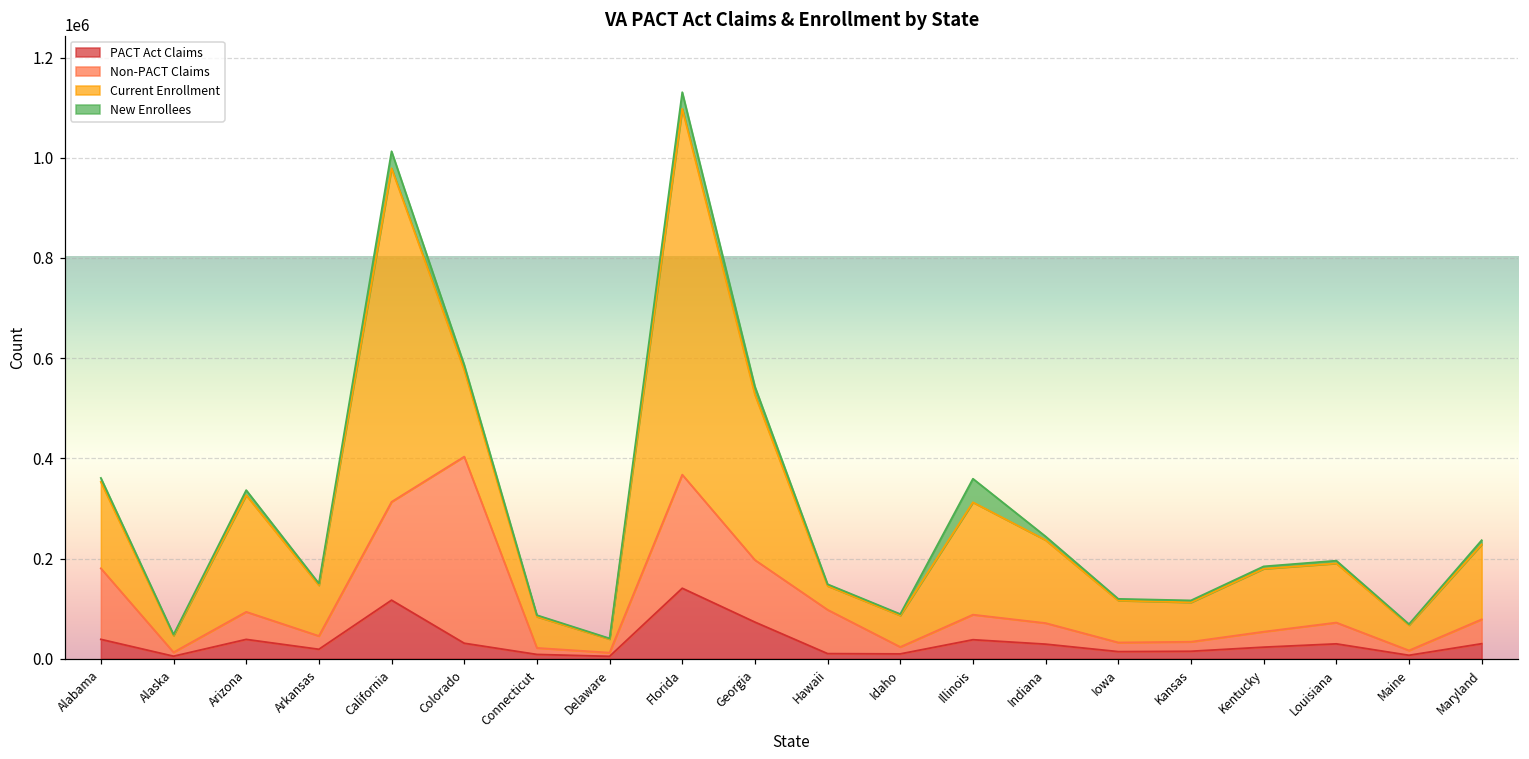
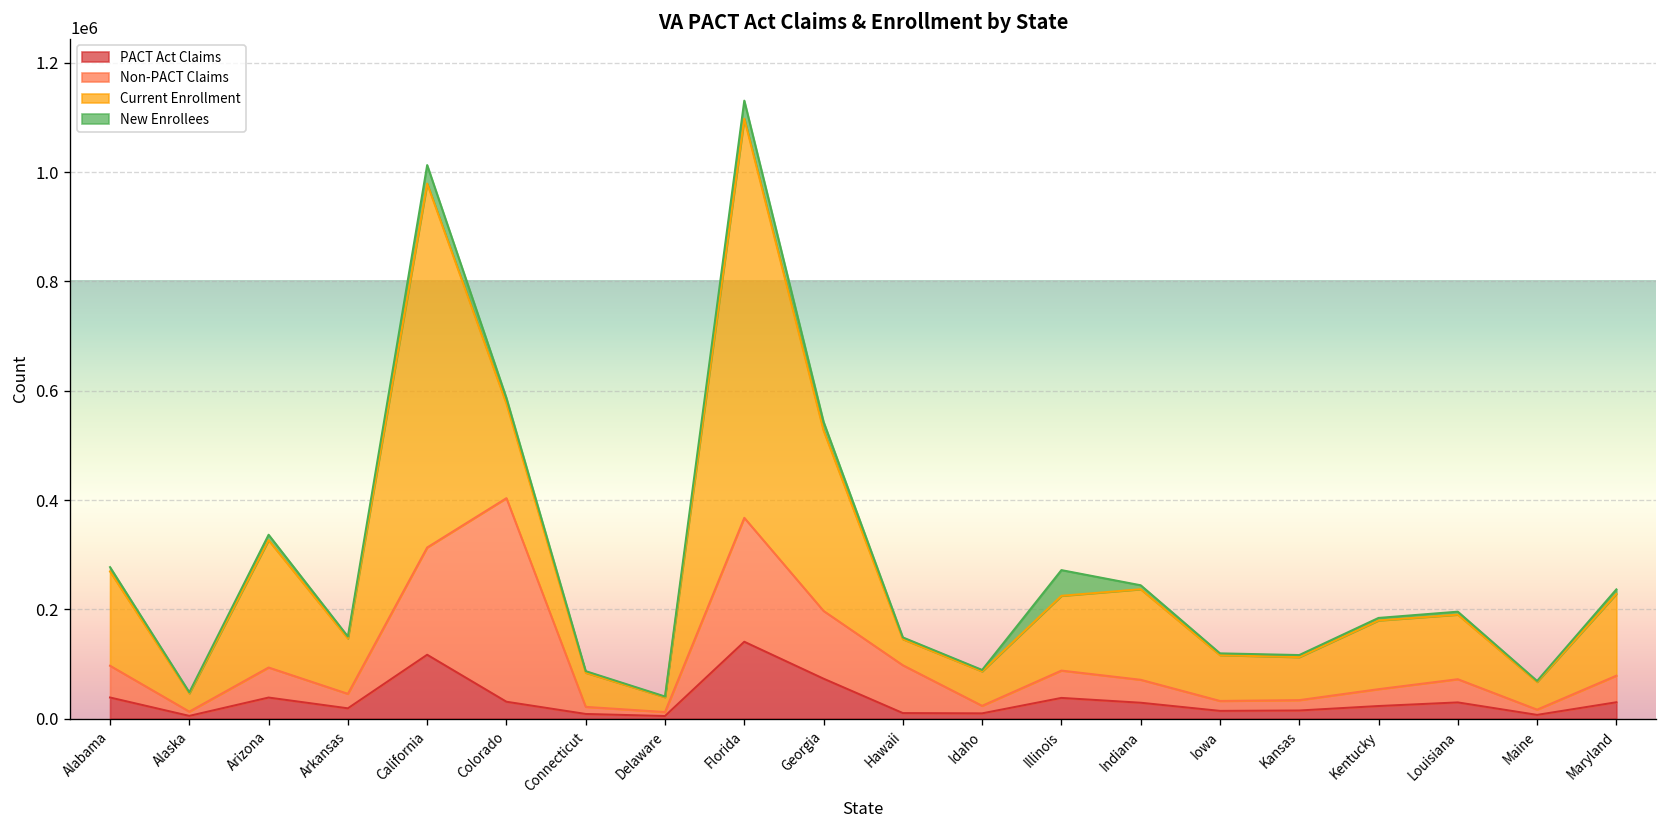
Non-PACT Claims, Alabama: 140000 -> 60000
Current Enrollment, Illinois: 220000 -> 140000
